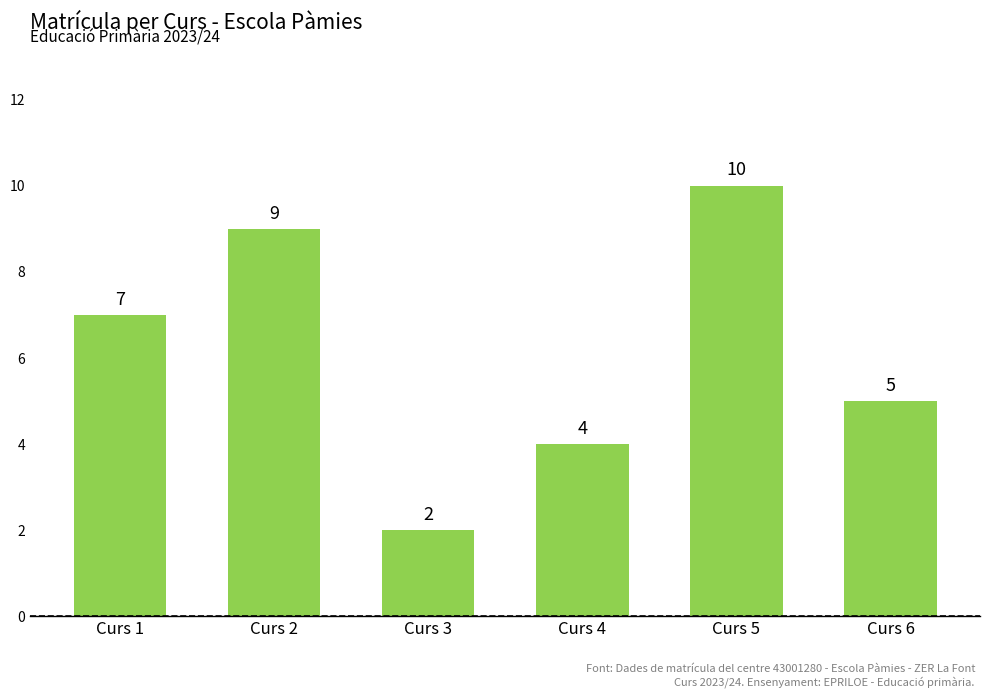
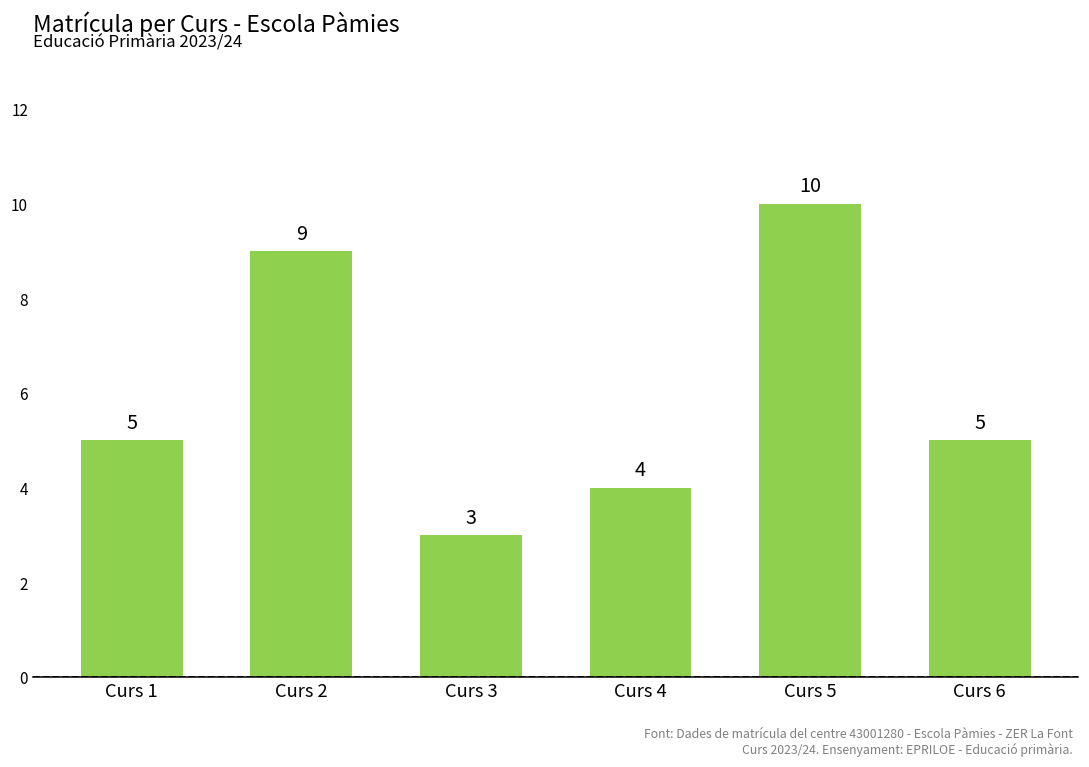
Curs 1: 7 -> 5
Curs 3: 2 -> 3
